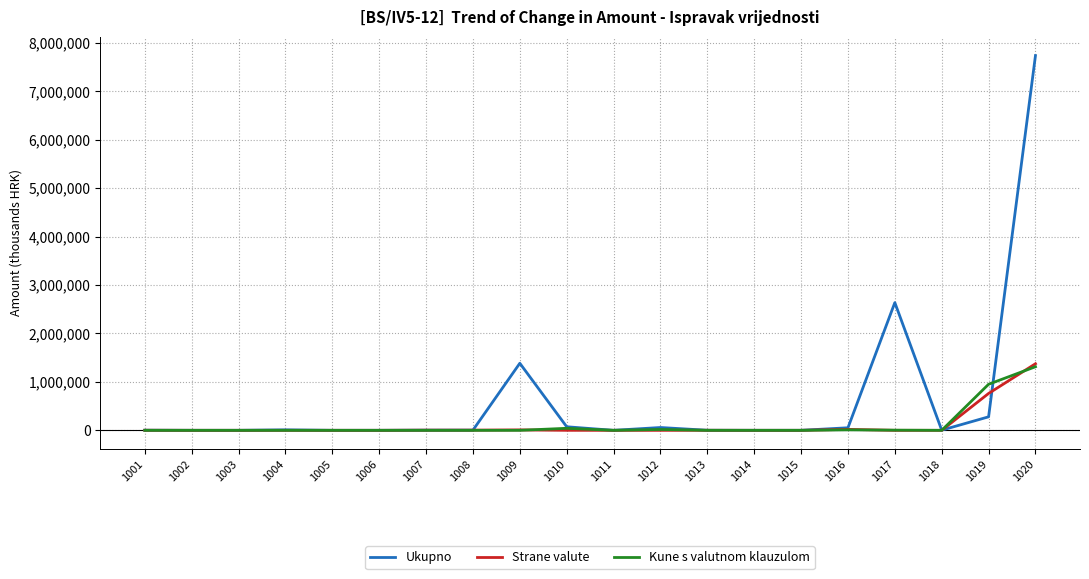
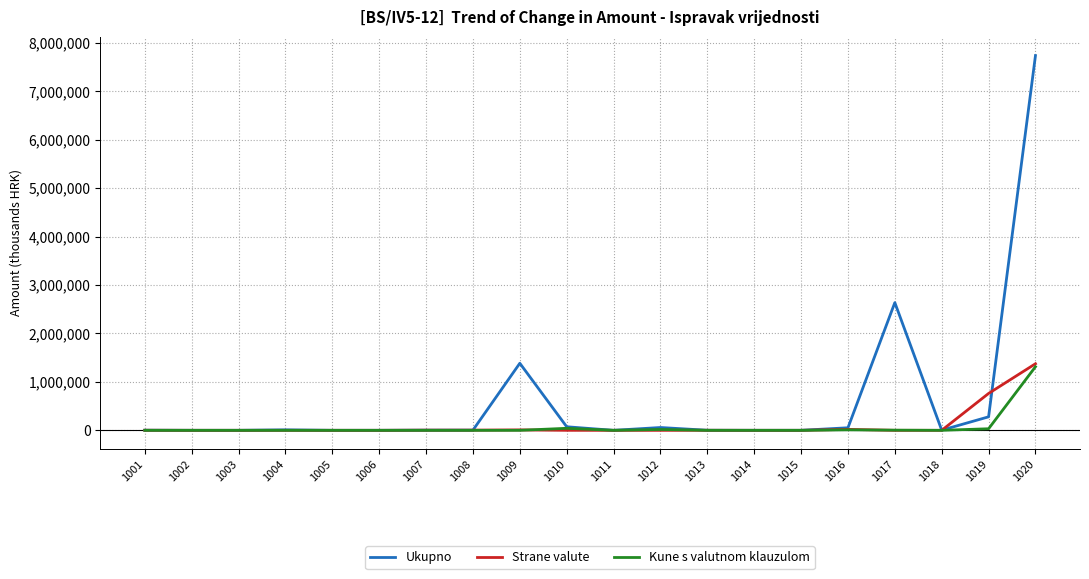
Kune s valutnom klauzulom, 1019: 1,000,000 -> 0
